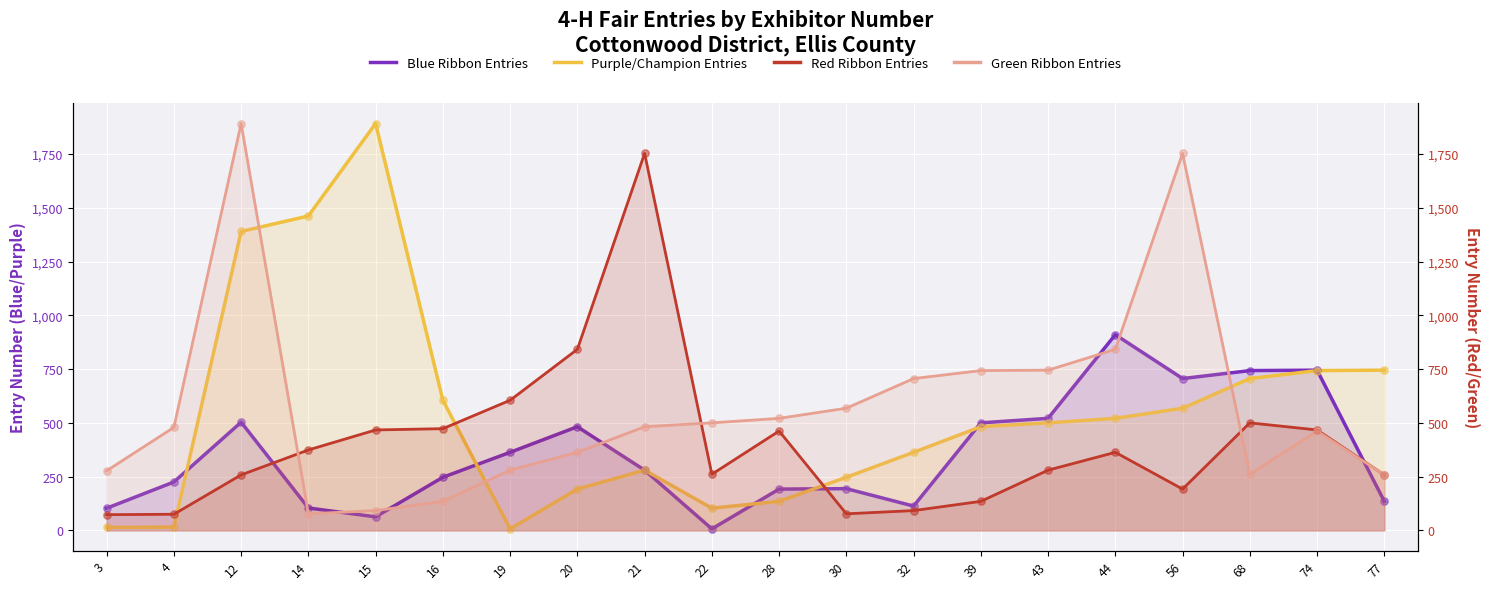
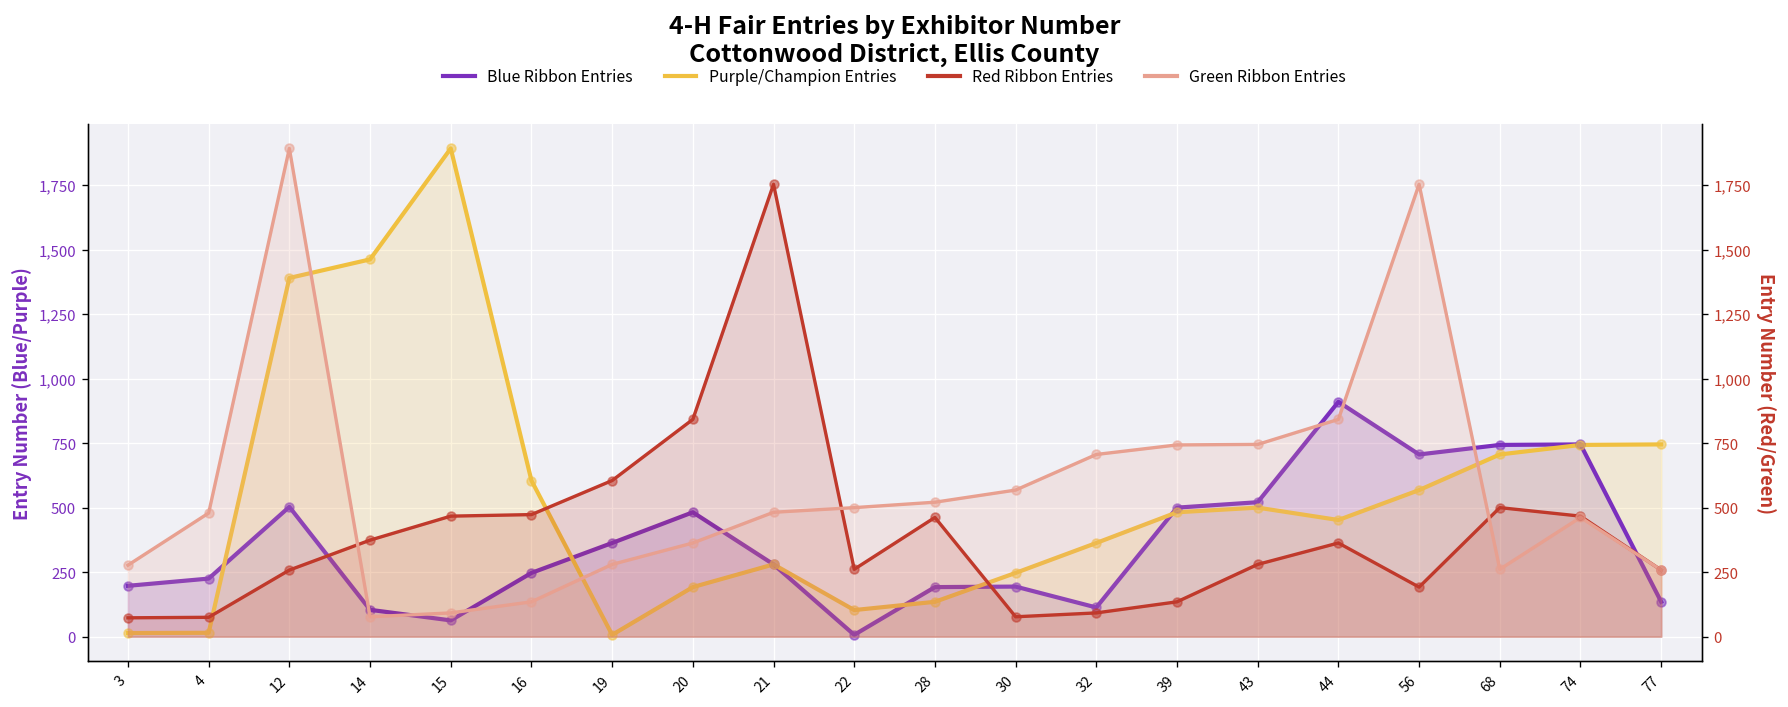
Blue Ribbon Entries, 3: 100 -> 200
Purple/Champion Entries, 44: 520 -> 450
